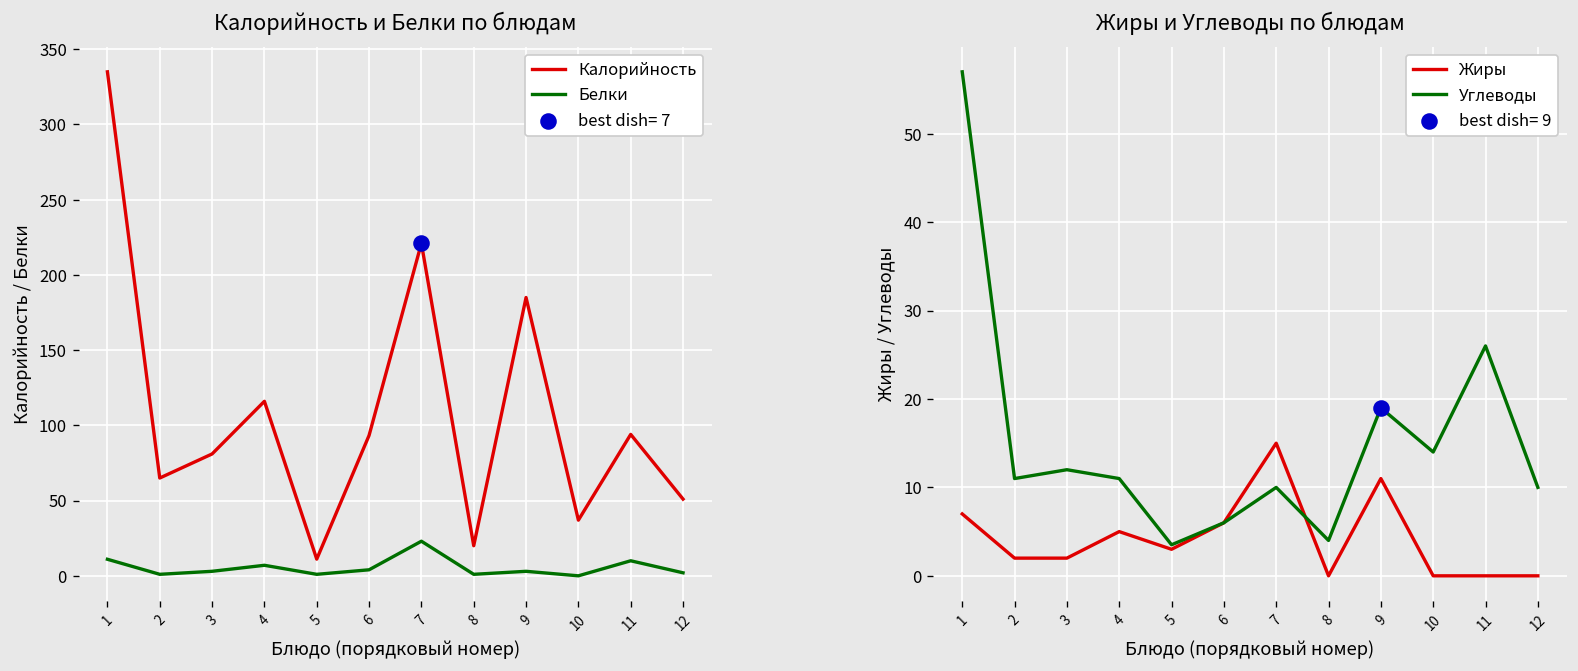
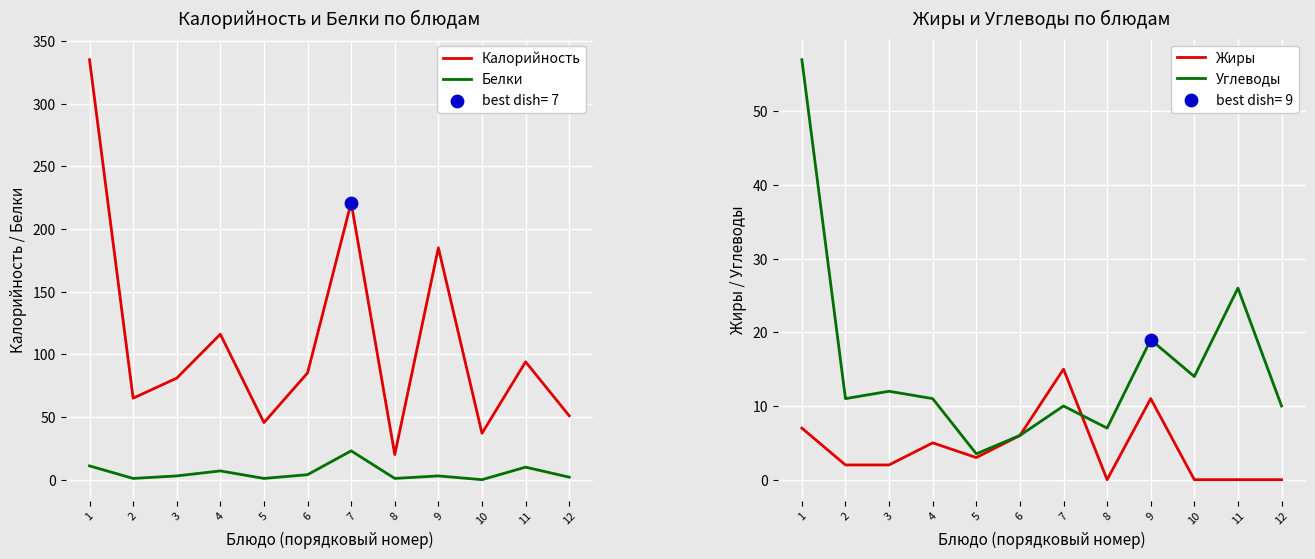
Калорийность и Белки по блюдам, Калорийность, 5: 11 -> 46
Калорийность и Белки по блюдам, Калорийность, 6: 93 -> 85
Жиры и Углеводы по блюдам, Углеводы, 8: 4 -> 7
